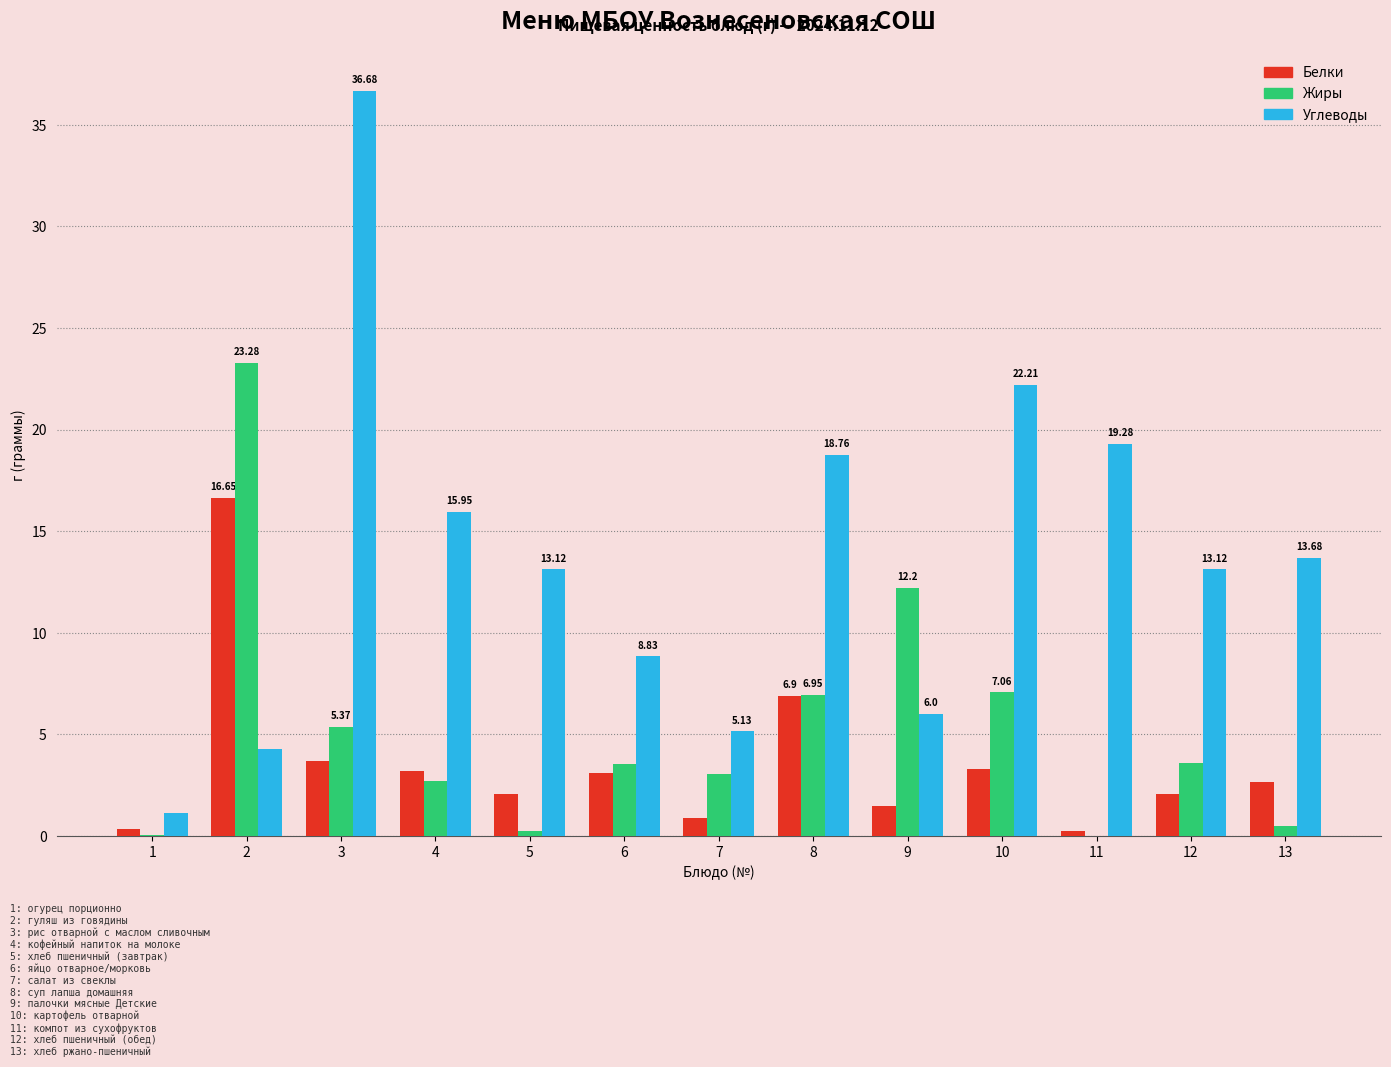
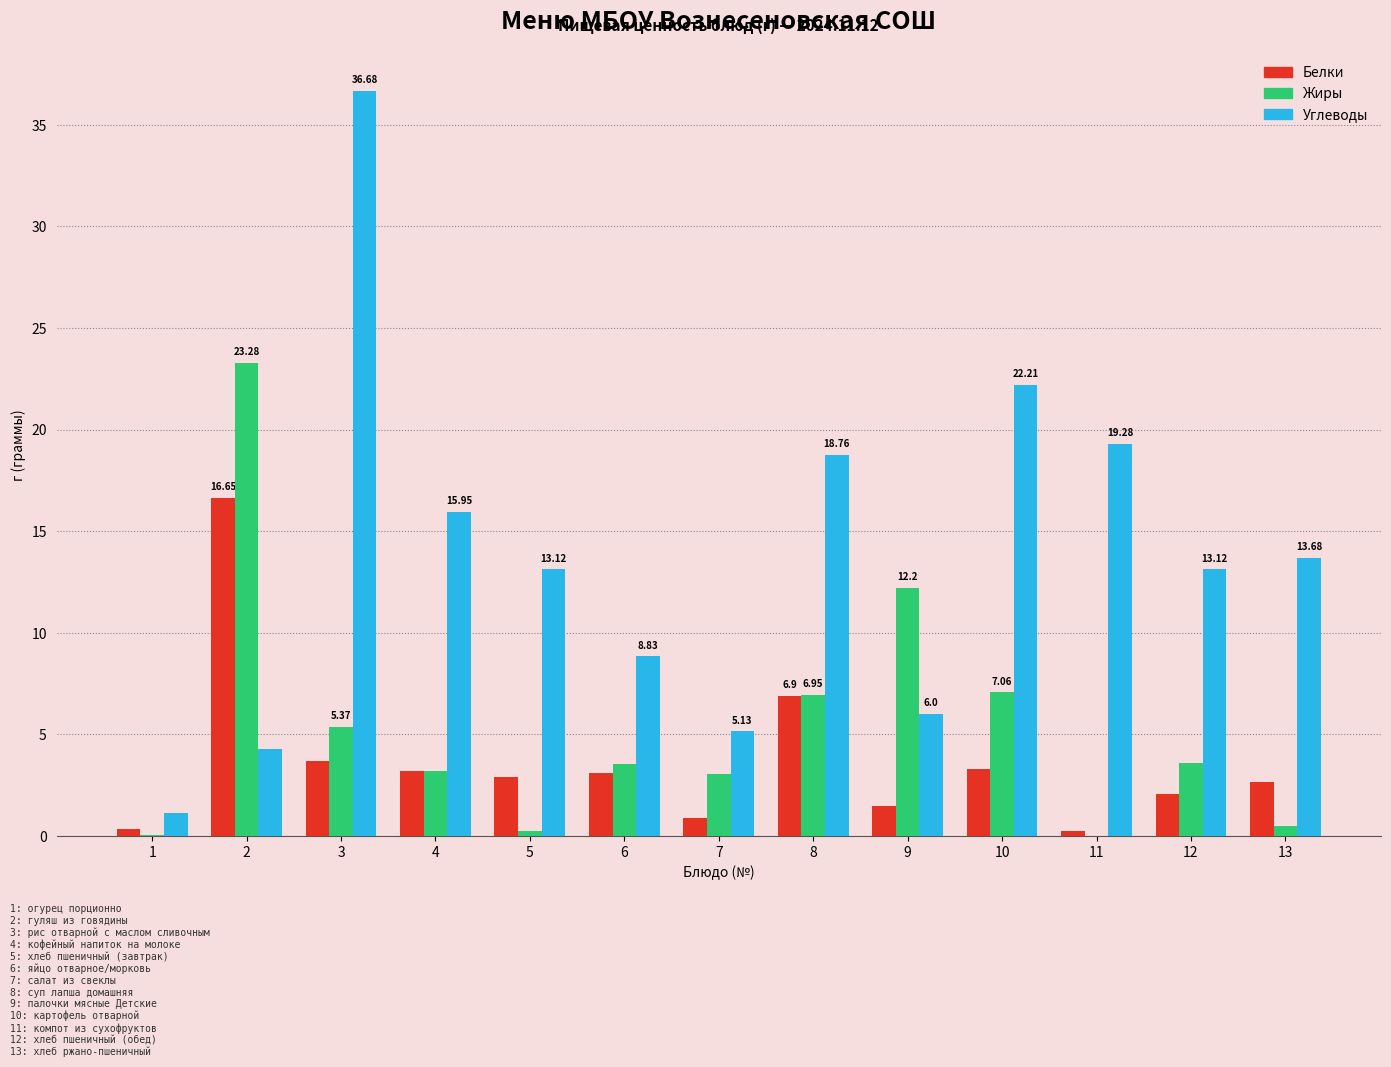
Жиры, 4: 2.7 -> 3.2
Белки, 5: 2.0 -> 2.9
